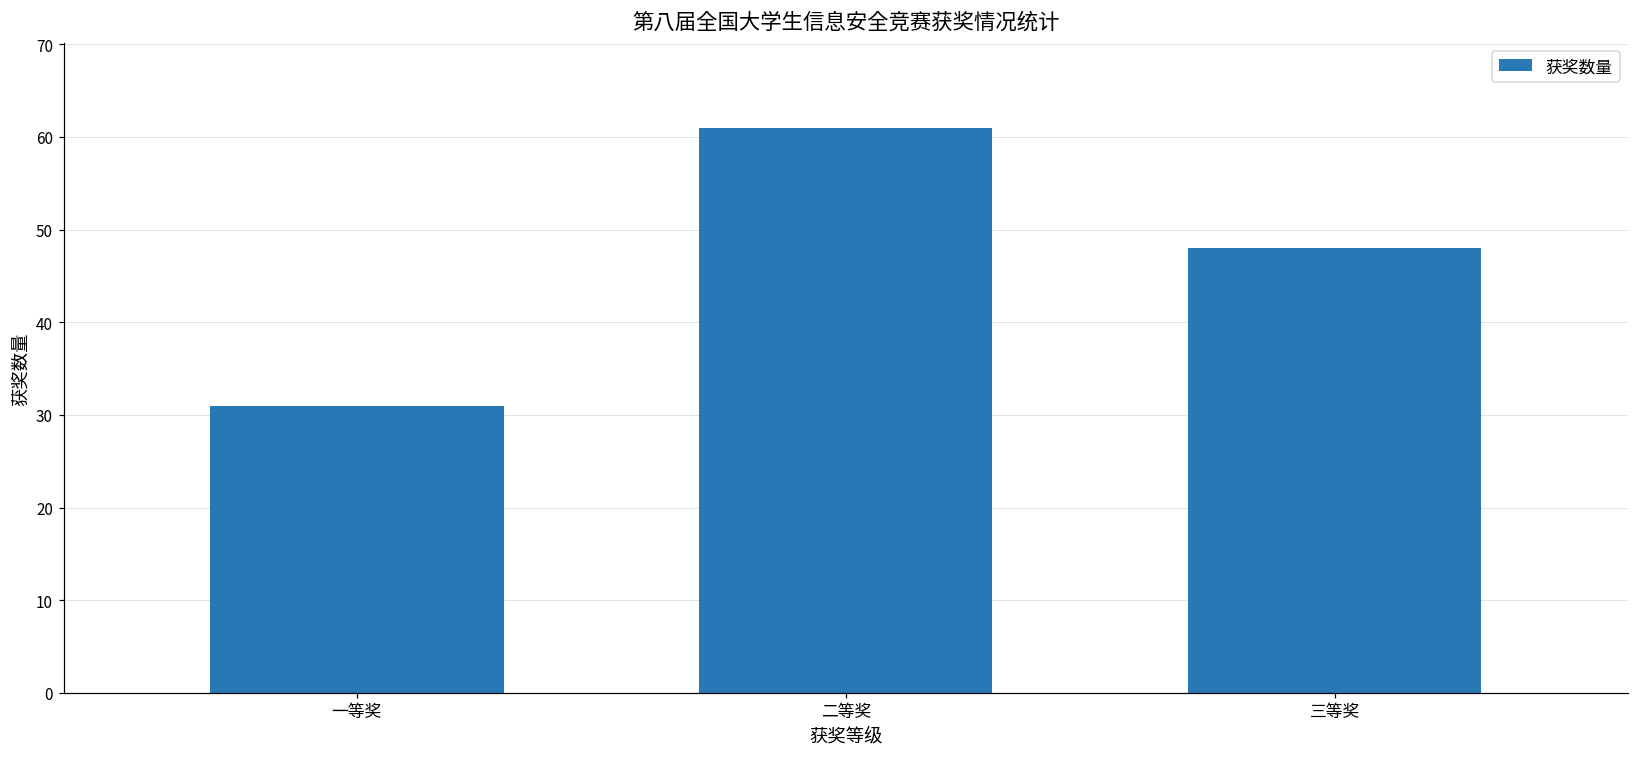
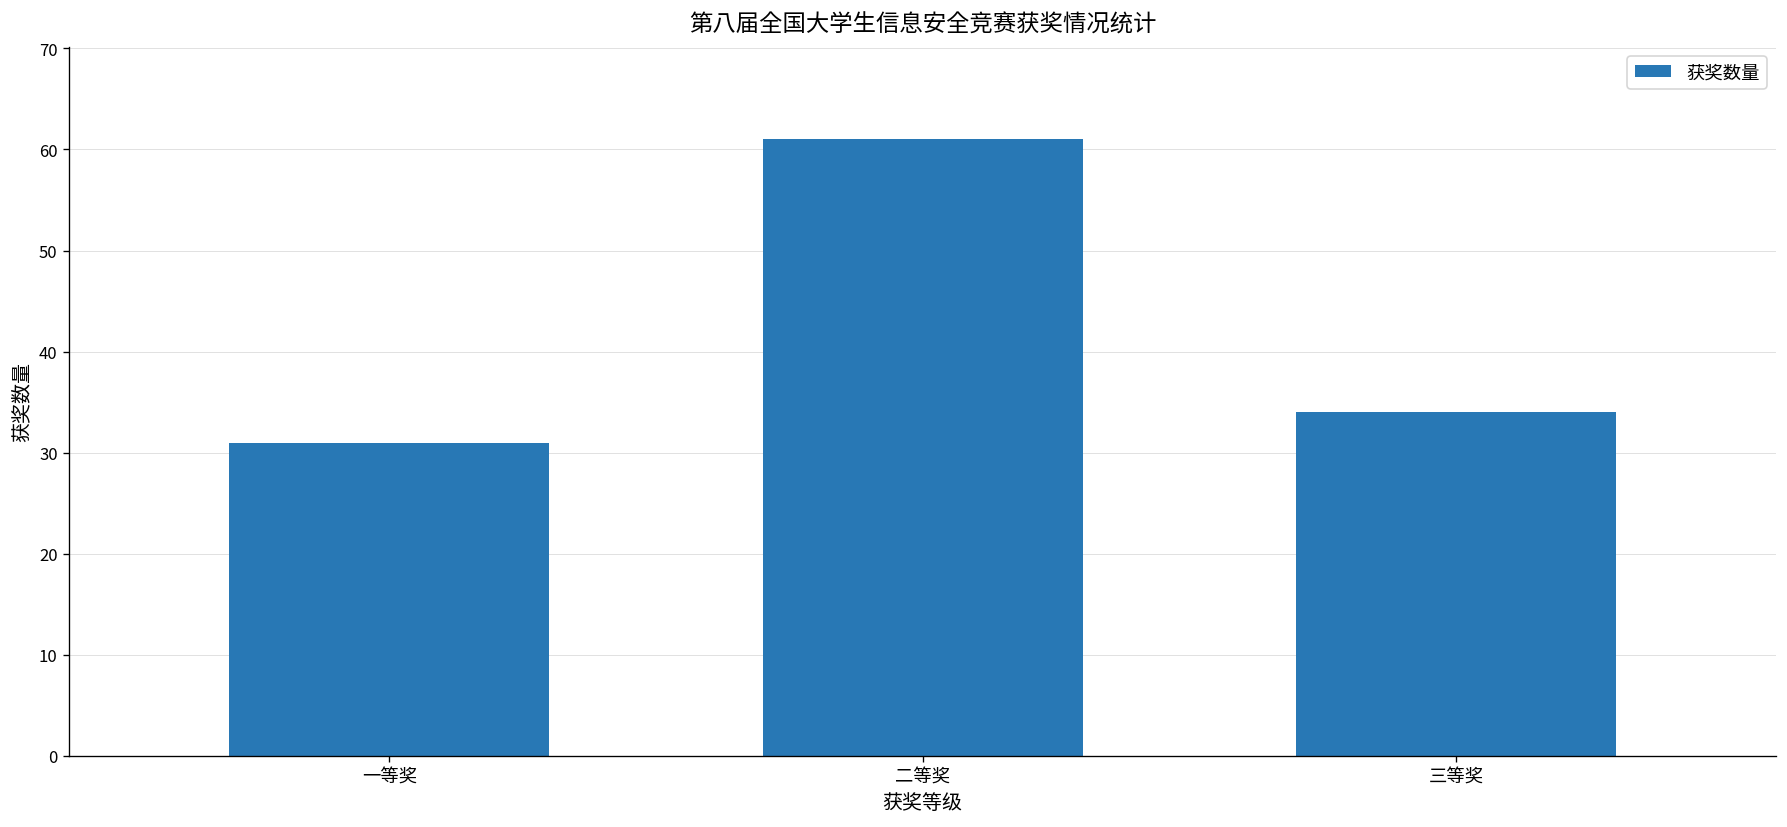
三等奖: 48 -> 34
